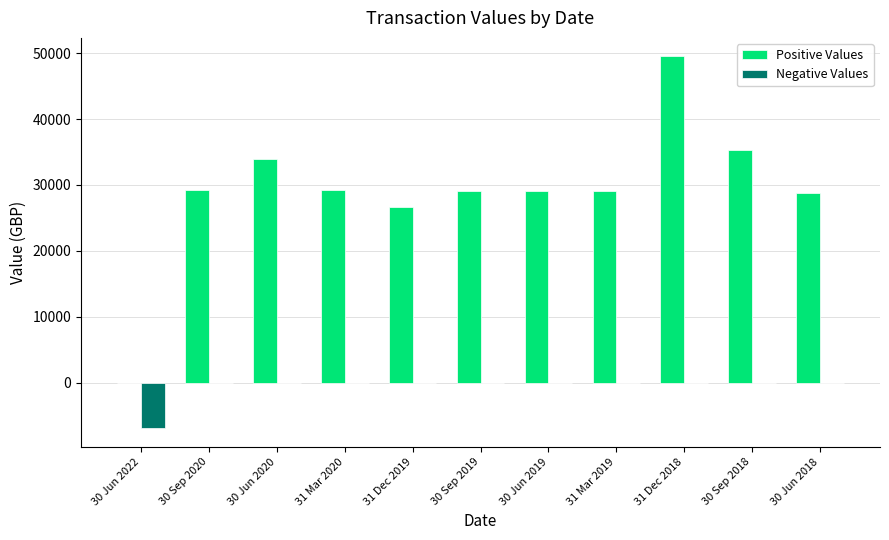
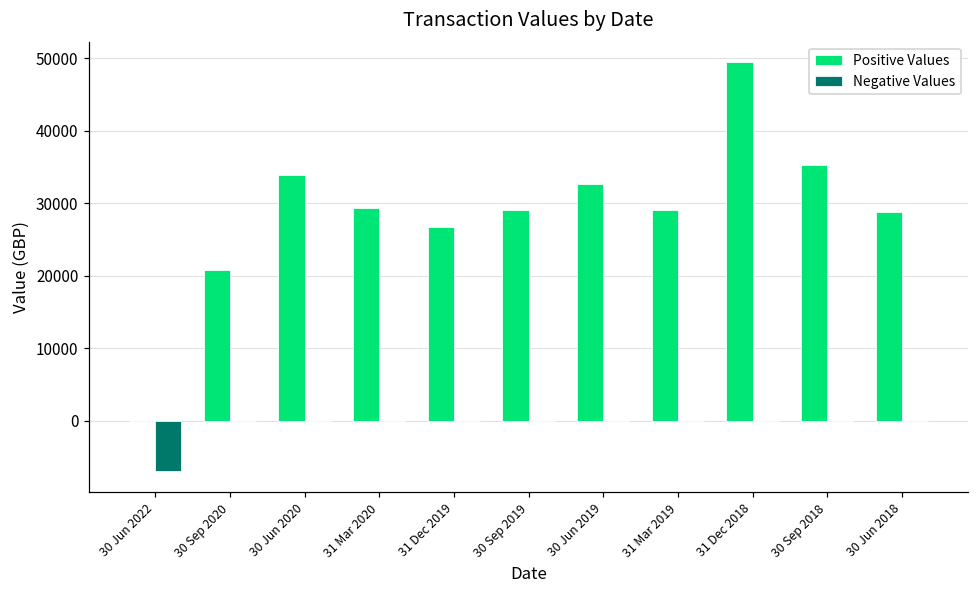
Positive Values, 30 Sep 2020: 29000 -> 21000
Positive Values, 30 Jun 2019: 29000 -> 33000
